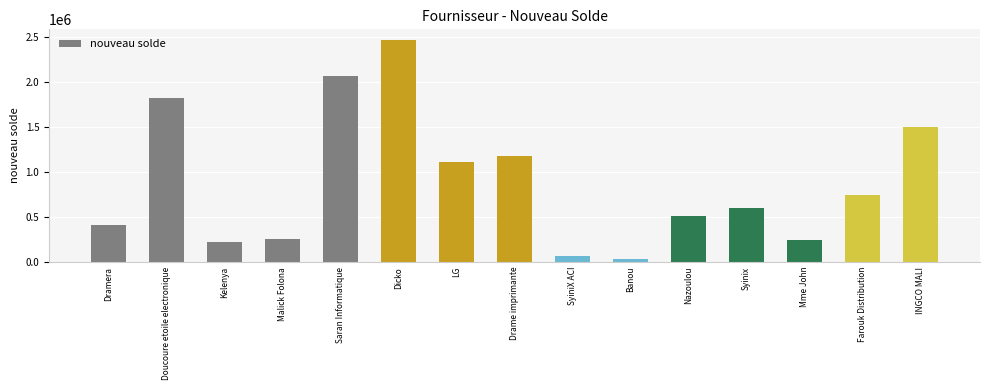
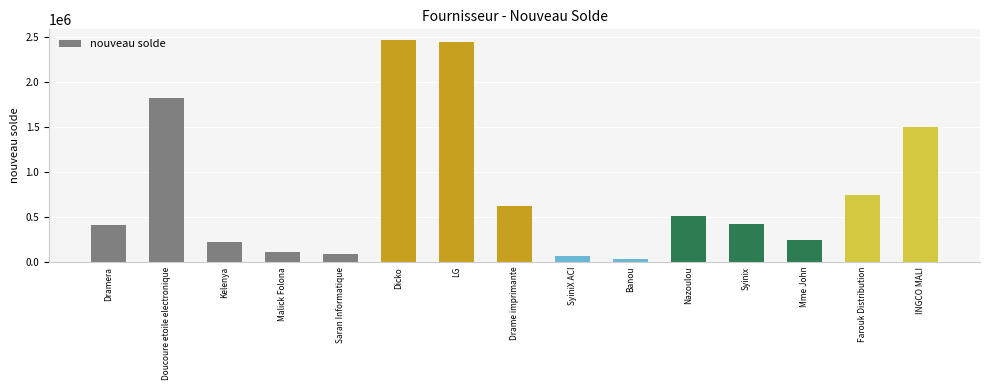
Malick Folona: 300000 -> 100000
Saran Informatique: 2100000 -> 100000
LG: 1100000 -> 2400000
Drame imprimante: 1200000 -> 600000
Syinix: 600000 -> 400000
